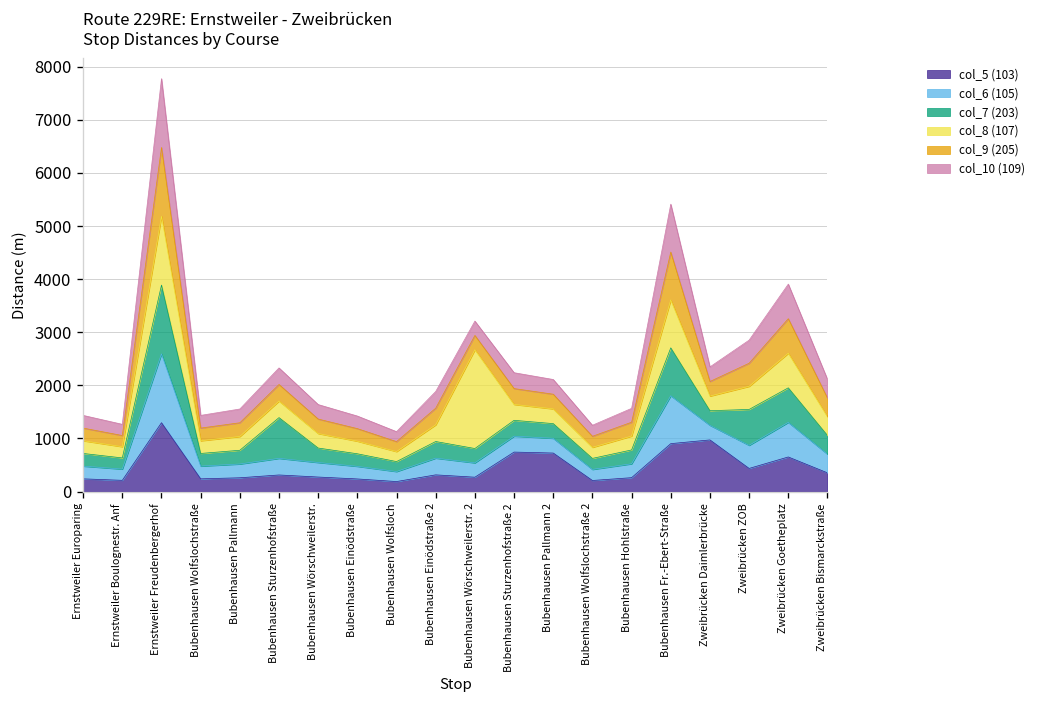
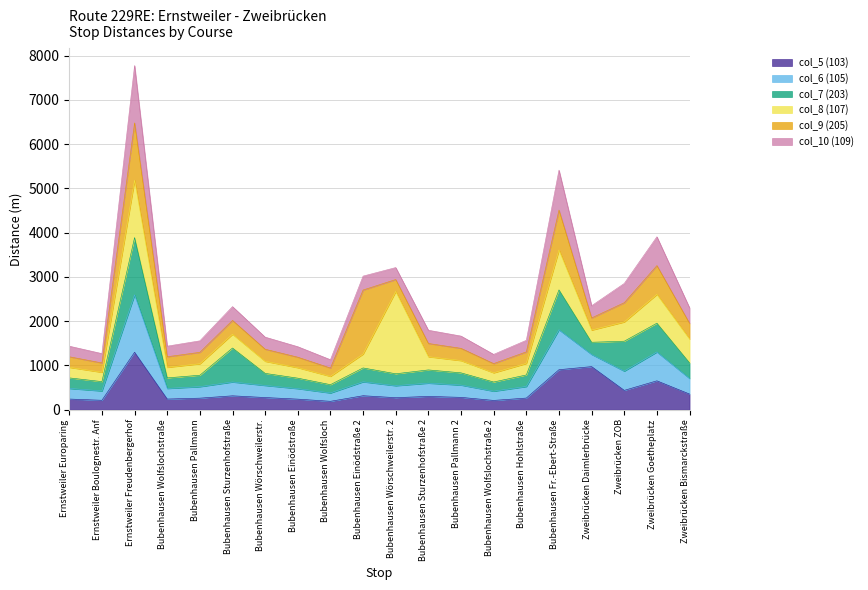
col_9 (205), Bubenhausen Einödstraße 2: 300 -> 1400
col_5 (103), Bubenhausen Sturzenhofstraße 2: 700 -> 300
col_5 (103), Bubenhausen Pallmann 2: 700 -> 300
col_8 (107), Zweibrücken Bismarckstraße: 400 -> 500
